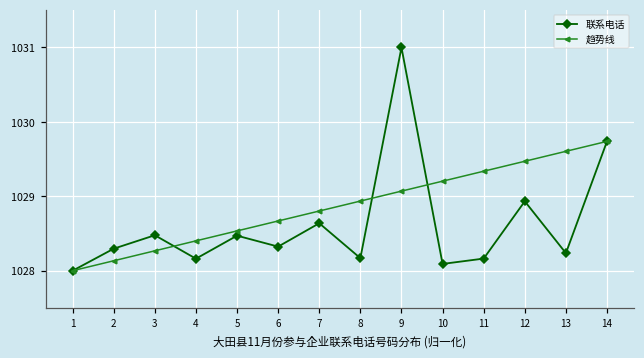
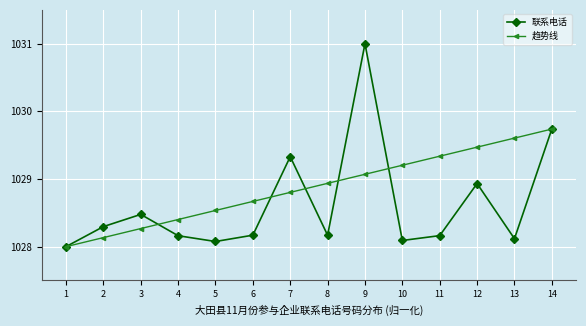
联系电话, 5: 1028.5 -> 1028.1
联系电话, 6: 1028.3 -> 1028.2
联系电话, 7: 1028.6 -> 1029.3
联系电话, 13: 1028.2 -> 1028.1
